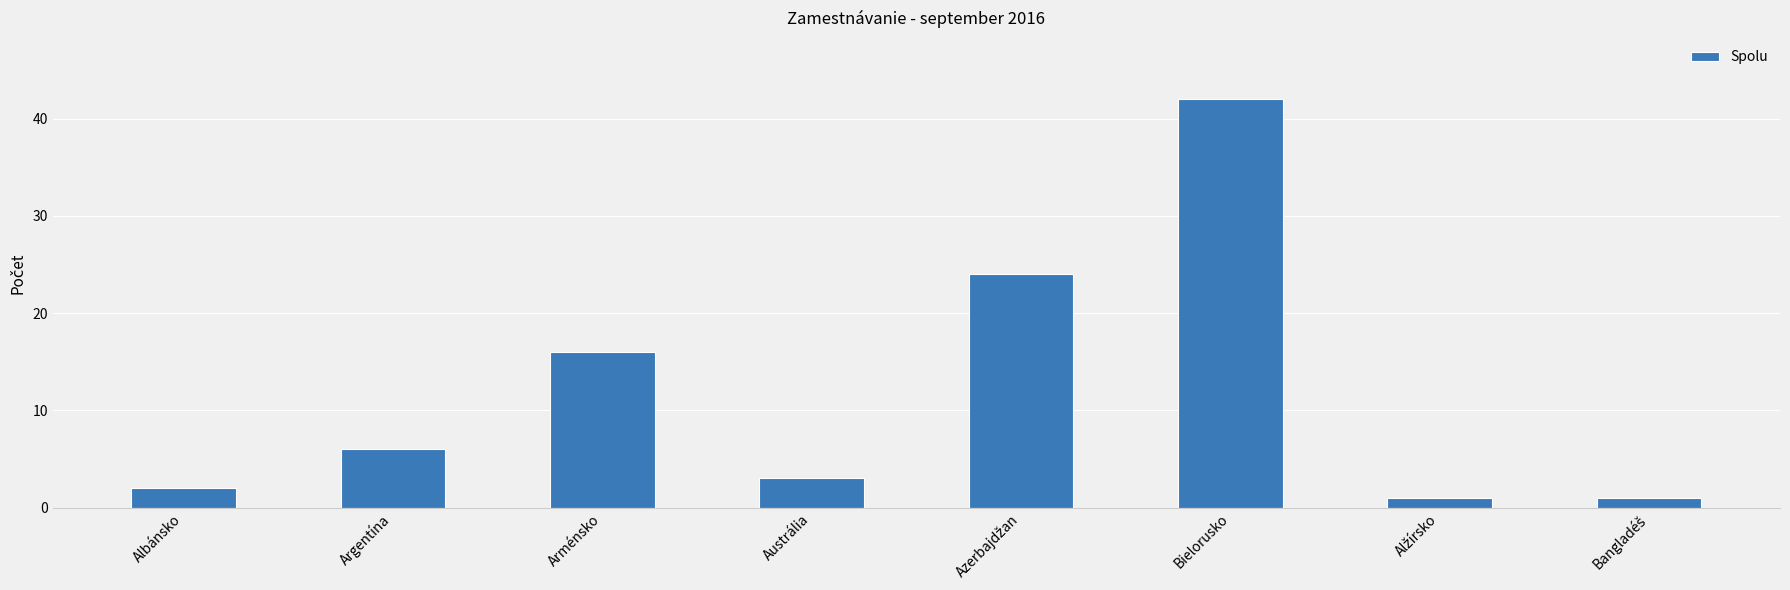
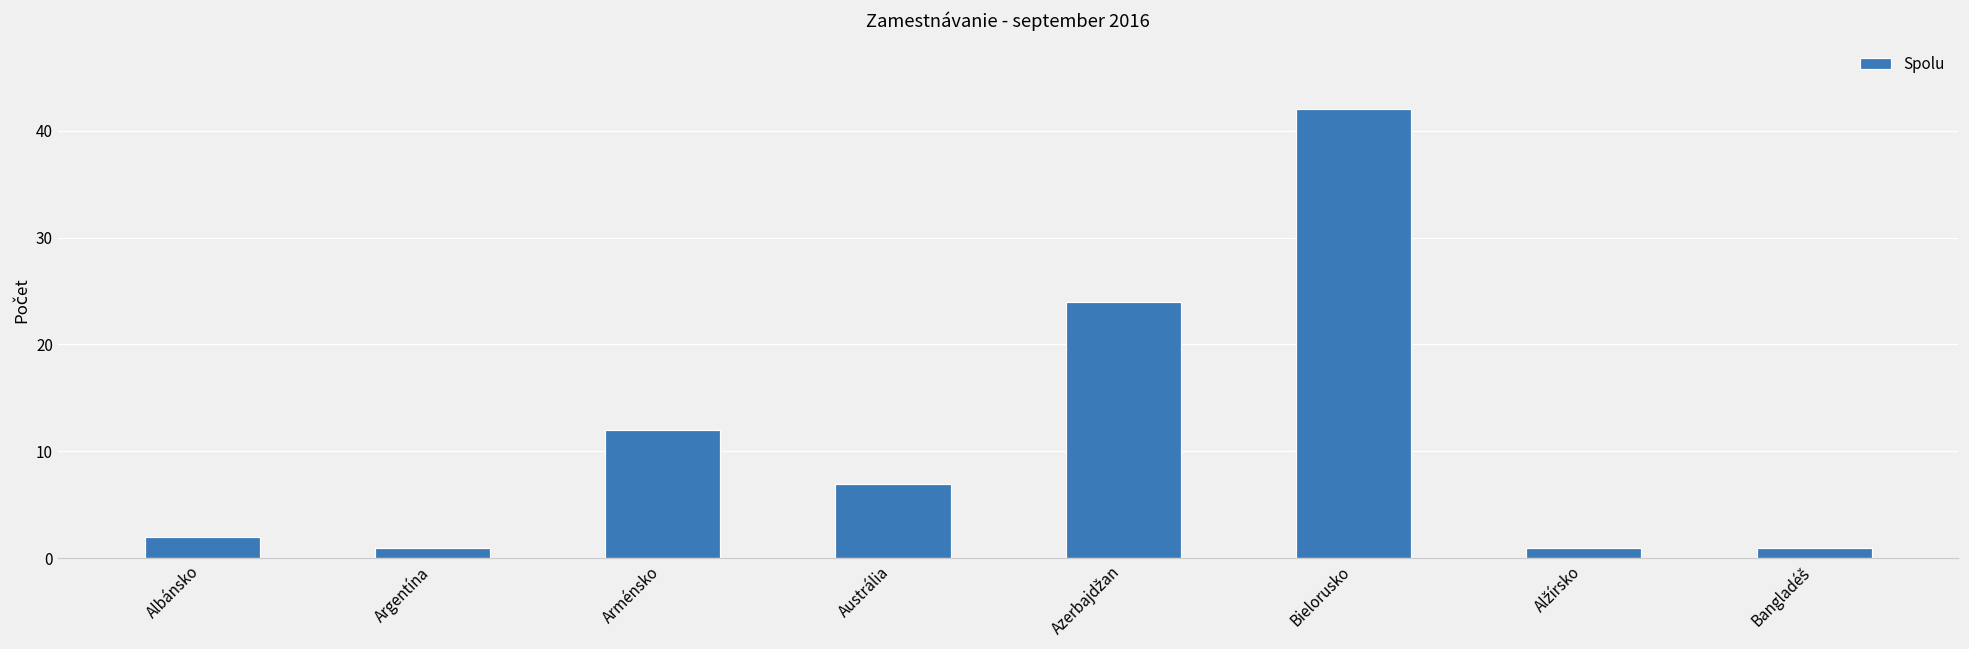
Argentína: 6 -> 1
Arménsko: 16 -> 12
Austrália: 3 -> 7
